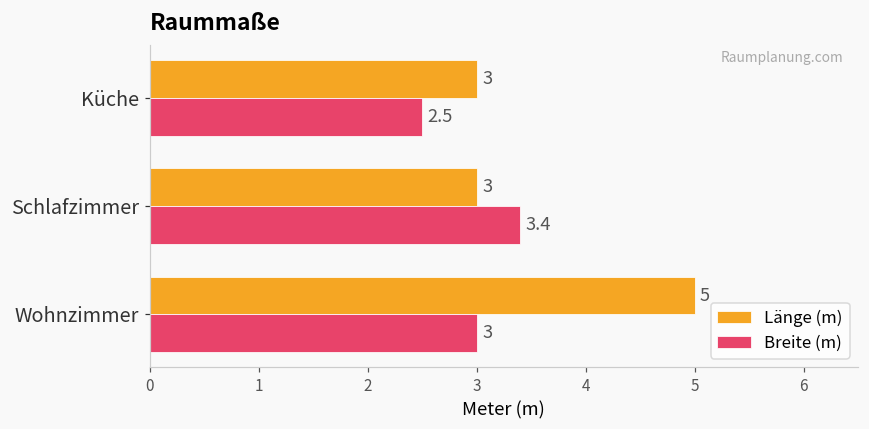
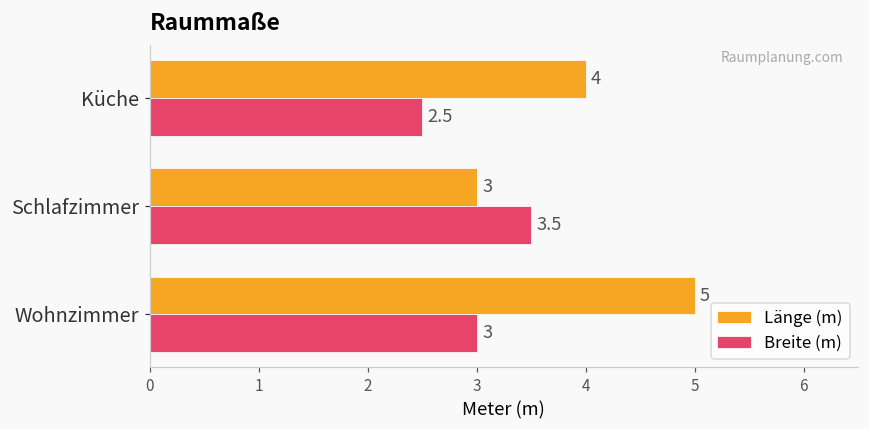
Länge (m), Küche: 3 -> 4
Breite (m), Schlafzimmer: 3.4 -> 3.5
